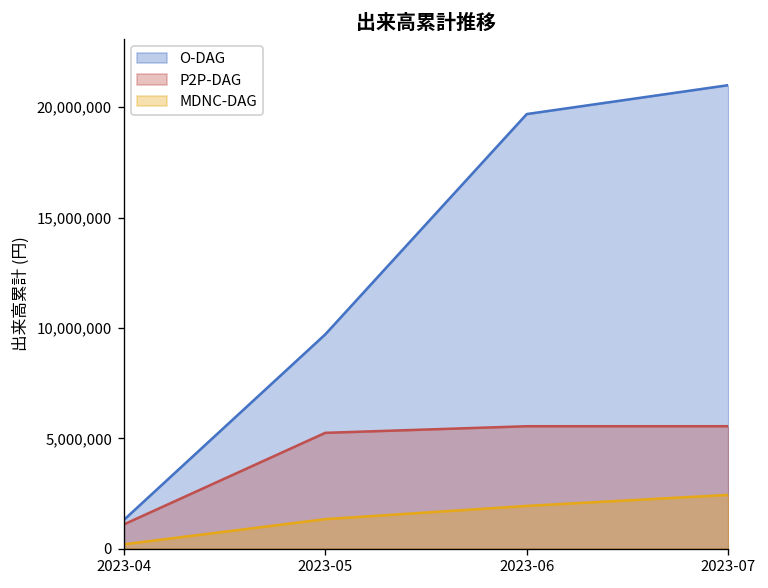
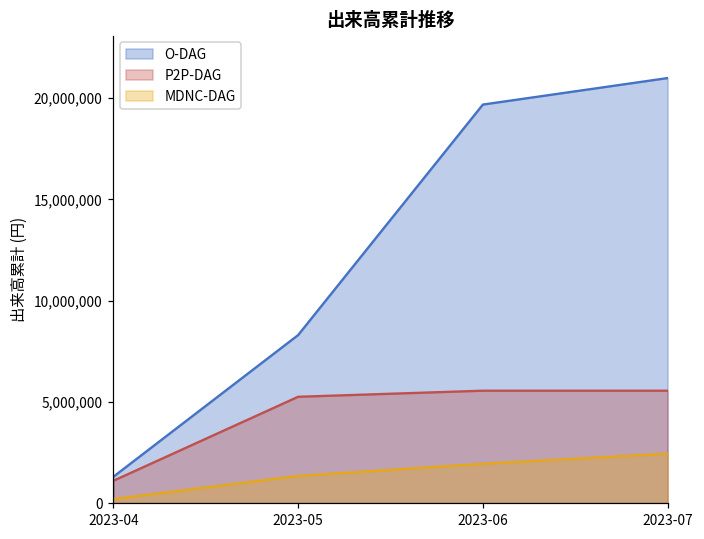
O-DAG, 2023-05: 9,700,000 -> 8,300,000
